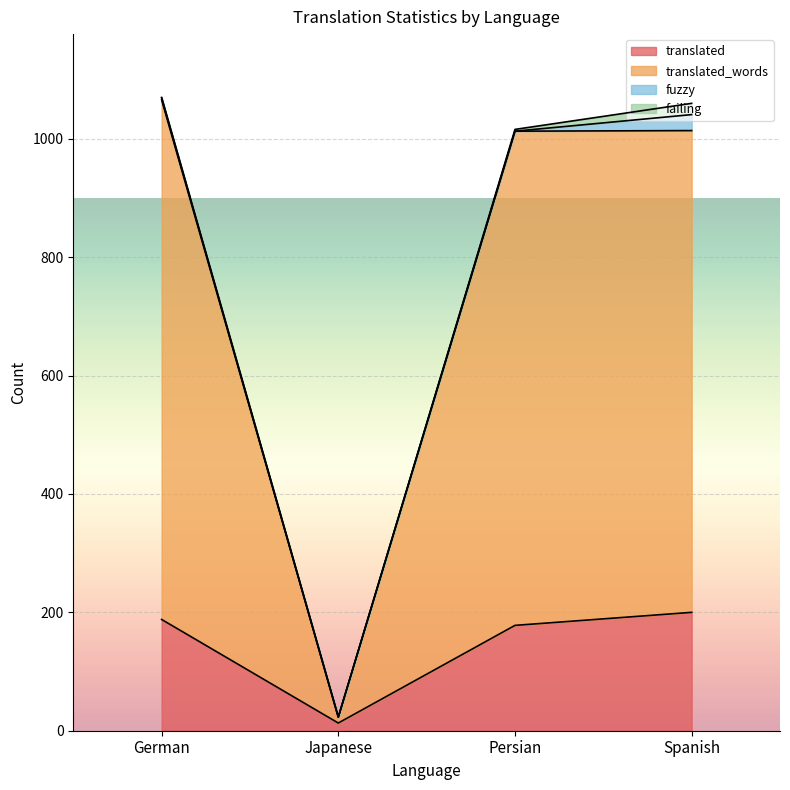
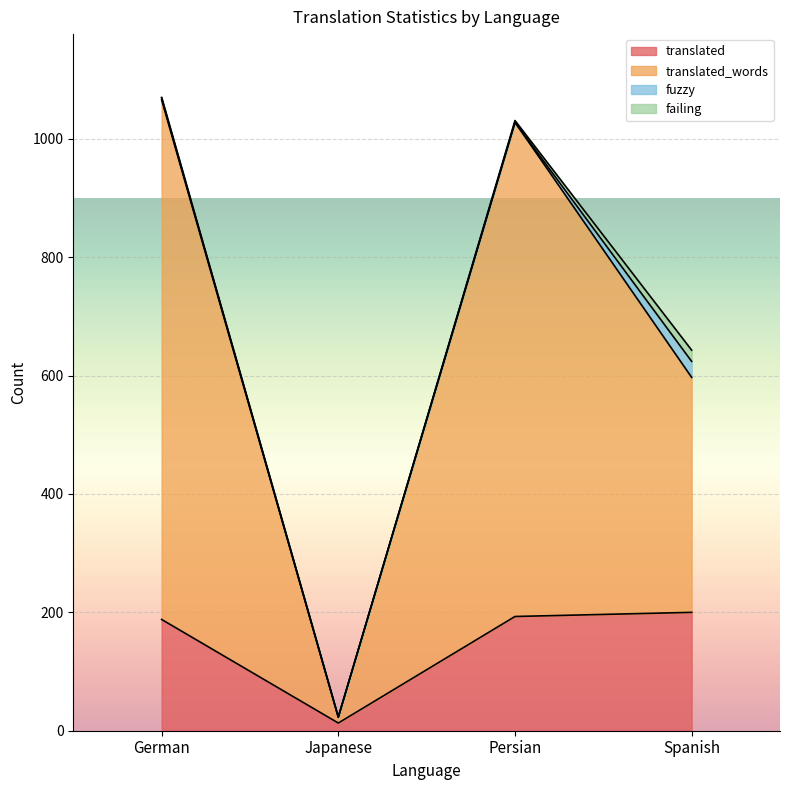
translated, Persian: 180 -> 190
translated_words, Spanish: 810 -> 400
